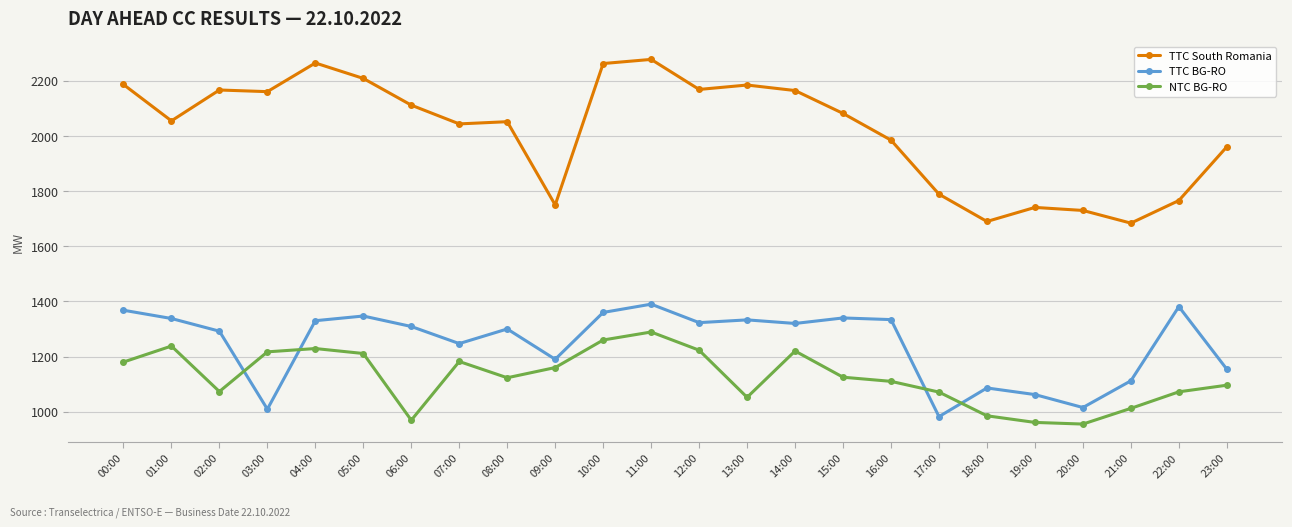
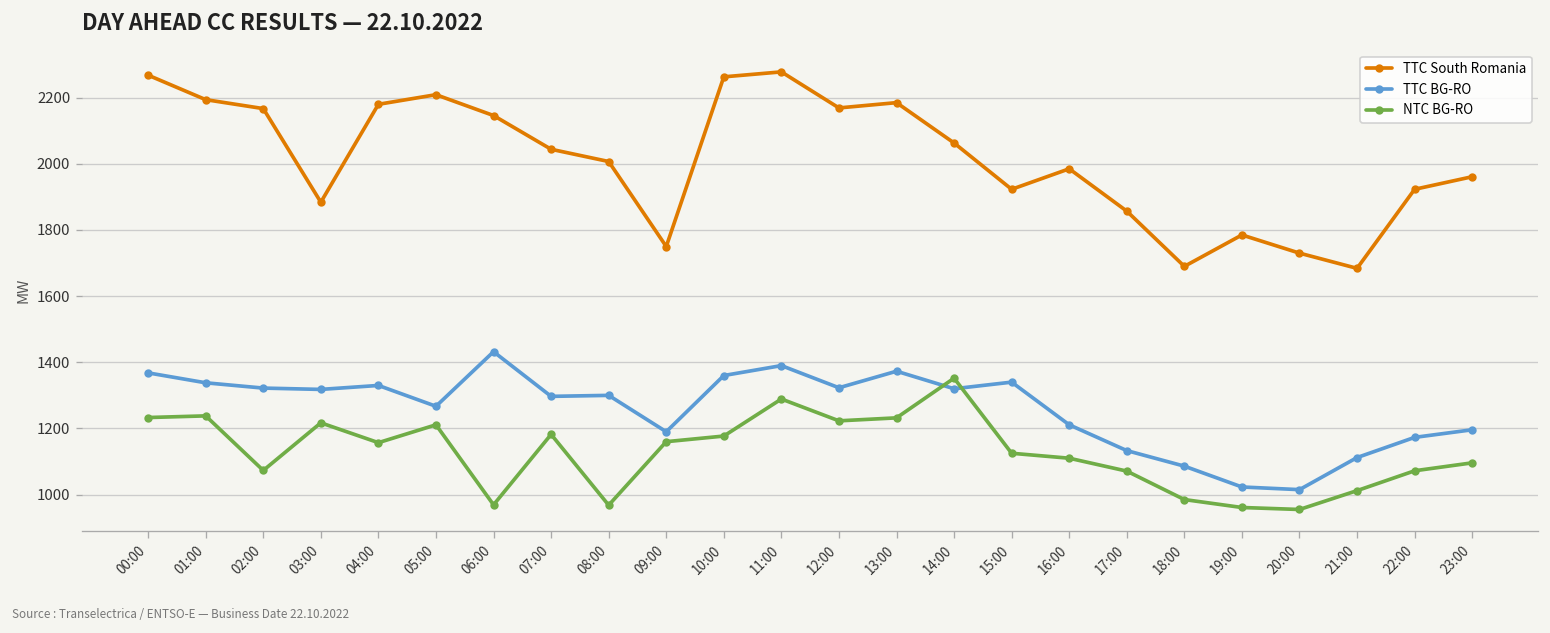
TTC South Romania, 00:00: 2190 -> 2270
NTC BG-RO, 00:00: 1180 -> 1230
TTC South Romania, 01:00: 2060 -> 2190
TTC BG-RO, 02:00: 1290 -> 1320
TTC South Romania, 03:00: 2160 -> 1880
TTC BG-RO, 03:00: 1010 -> 1320
TTC South Romania, 04:00: 2270 -> 2180
NTC BG-RO, 04:00: 1230 -> 1160
TTC BG-RO, 05:00: 1350 -> 1270
TTC South Romania, 06:00: 2110 -> 2150
TTC BG-RO, 06:00: 1310 -> 1430
TTC BG-RO, 07:00: 1250 -> 1300
TTC South Romania, 08:00: 2050 -> 2010
NTC BG-RO, 08:00: 1120 -> 970
NTC BG-RO, 10:00: 1260 -> 1180
TTC BG-RO, 13:00: 1330 -> 1370
NTC BG-RO, 13:00: 1050 -> 1230
TTC South Romania, 14:00: 2170 -> 2060
NTC BG-RO, 14:00: 1220 -> 1350
TTC South Romania, 15:00: 2080 -> 1920
TTC BG-RO, 16:00: 1330 -> 1210
TTC South Romania, 17:00: 1790 -> 1860
TTC BG-RO, 17:00: 980 -> 1130
TTC South Romania, 19:00: 1740 -> 1790
TTC BG-RO, 19:00: 1060 -> 1020
TTC South Romania, 22:00: 1770 -> 1920
TTC BG-RO, 22:00: 1380 -> 1170
TTC BG-RO, 23:00: 1150 -> 1200
